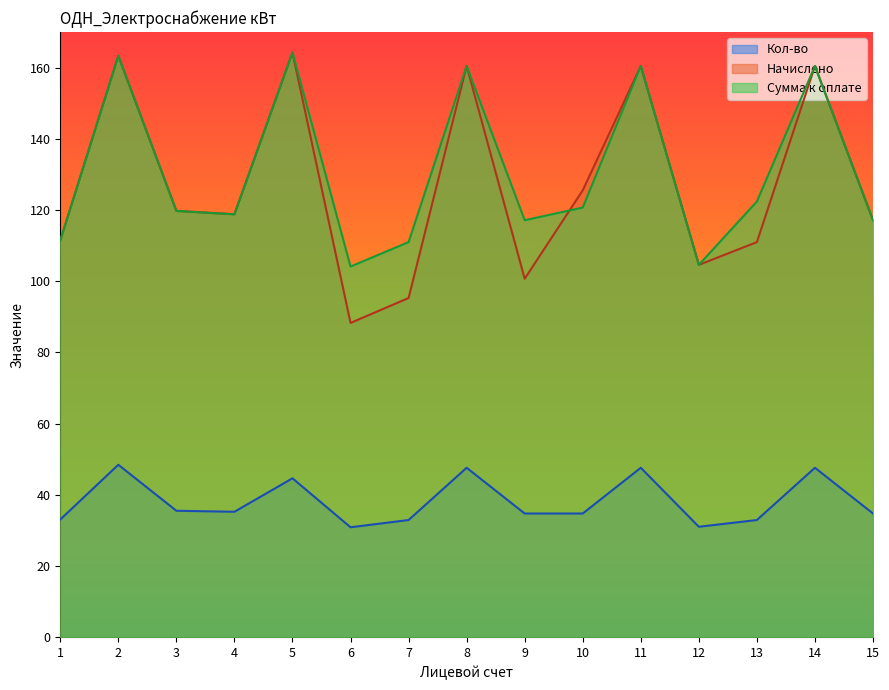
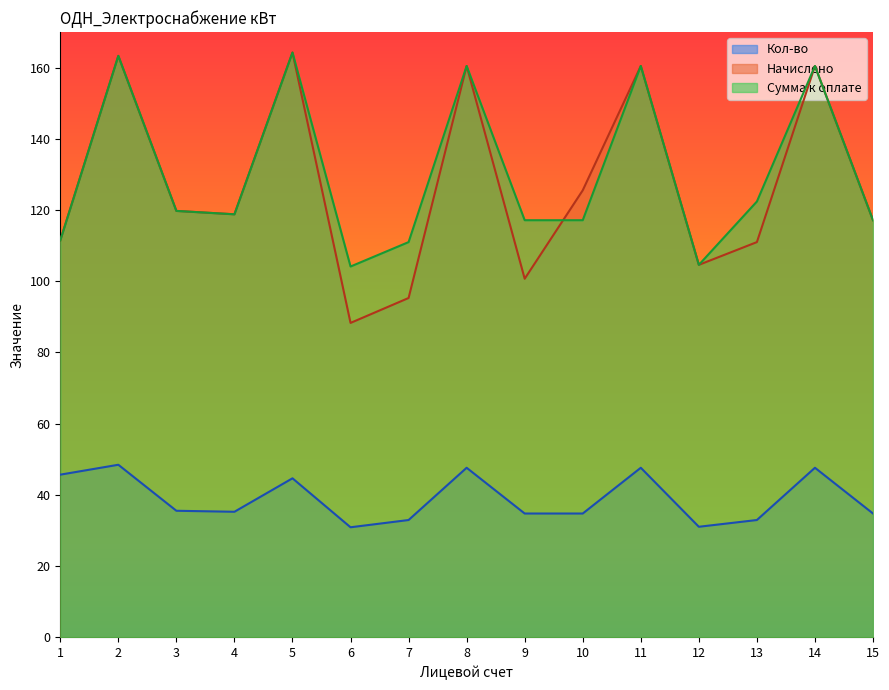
Кол-во, 1: 33 -> 46
Сумма к оплате, 10: 121 -> 117
